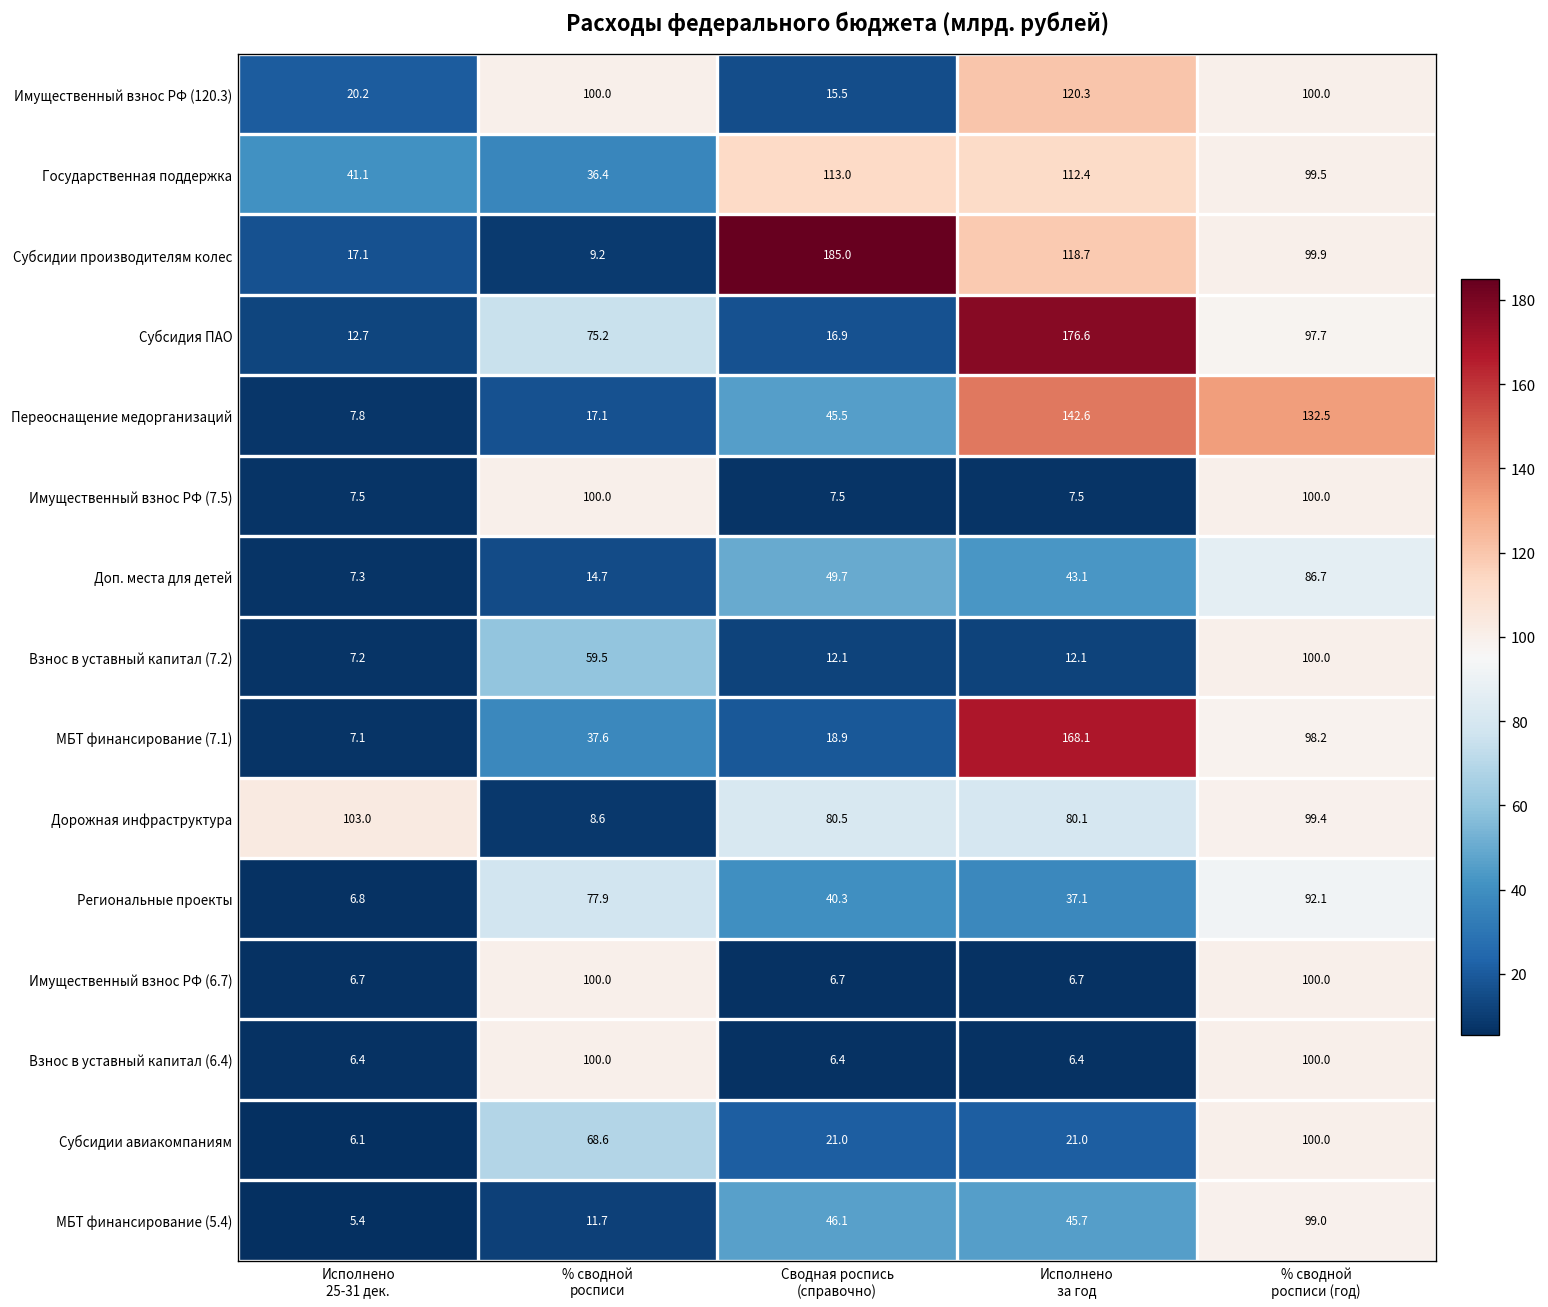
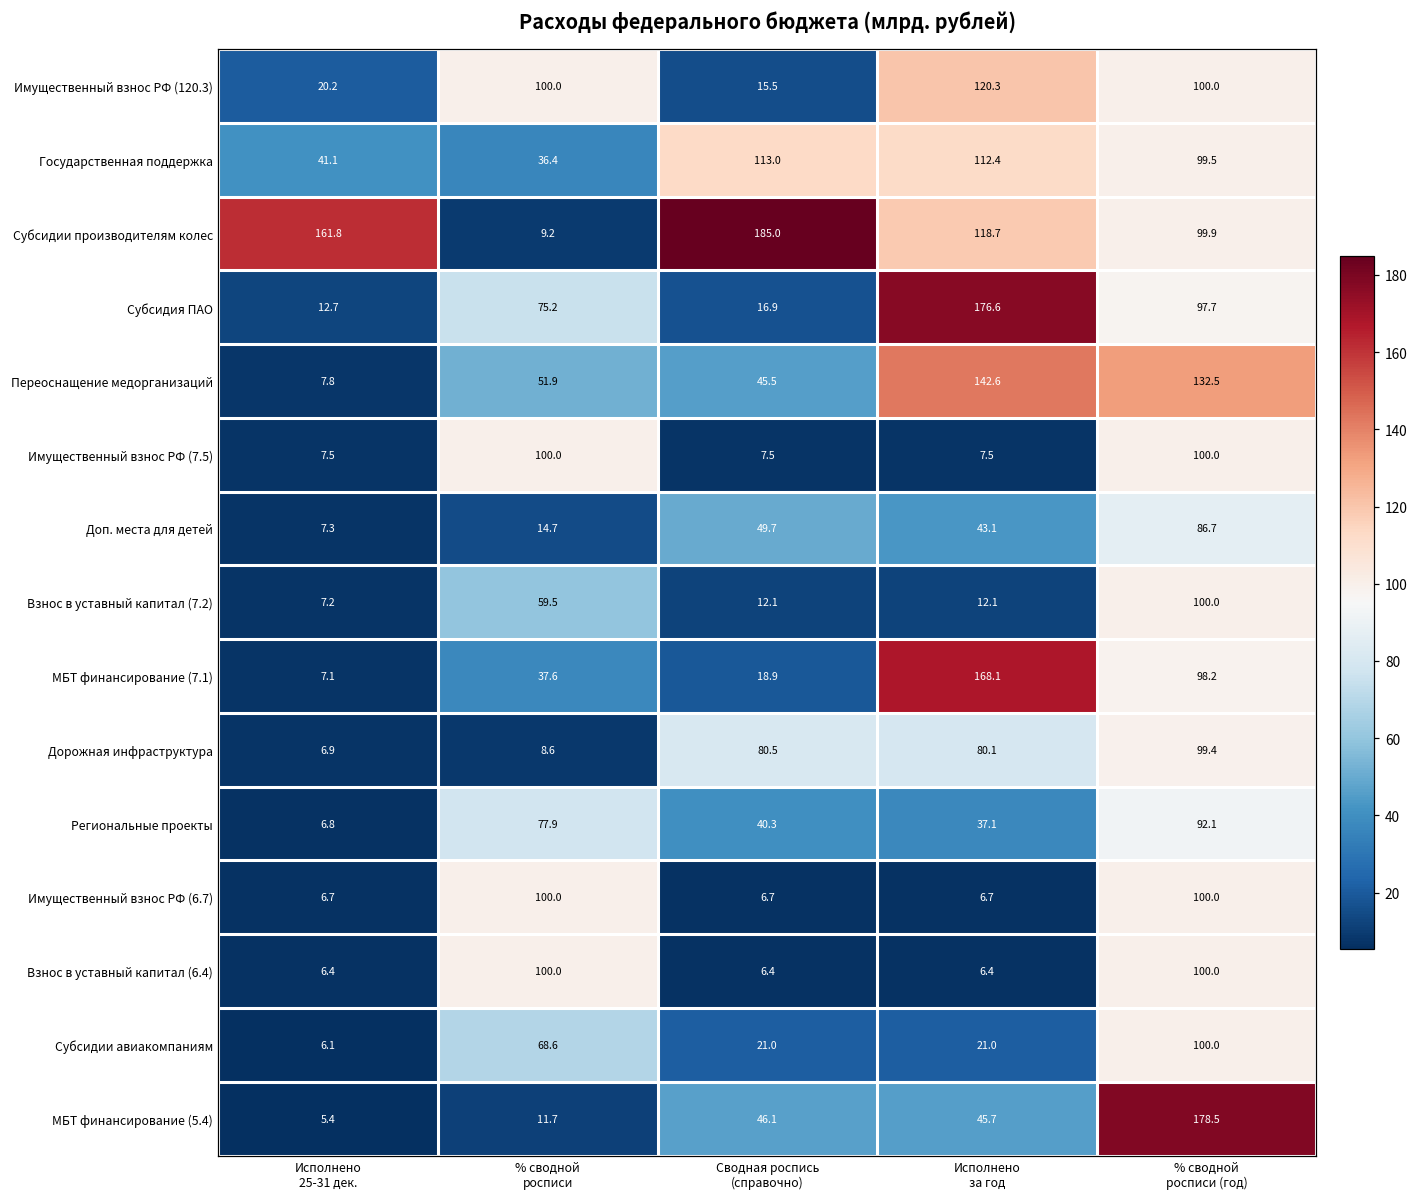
Субсидии производителям колес, Исполнено 25-31 дек.: 17.1 -> 161.8
Переоснащение медорганизаций, % сводной росписи: 17.1 -> 51.9
Дорожная инфраструктура, Исполнено 25-31 дек.: 103.0 -> 6.9
МБТ финансирование (5.4), % сводной росписи (год): 99.0 -> 178.5
